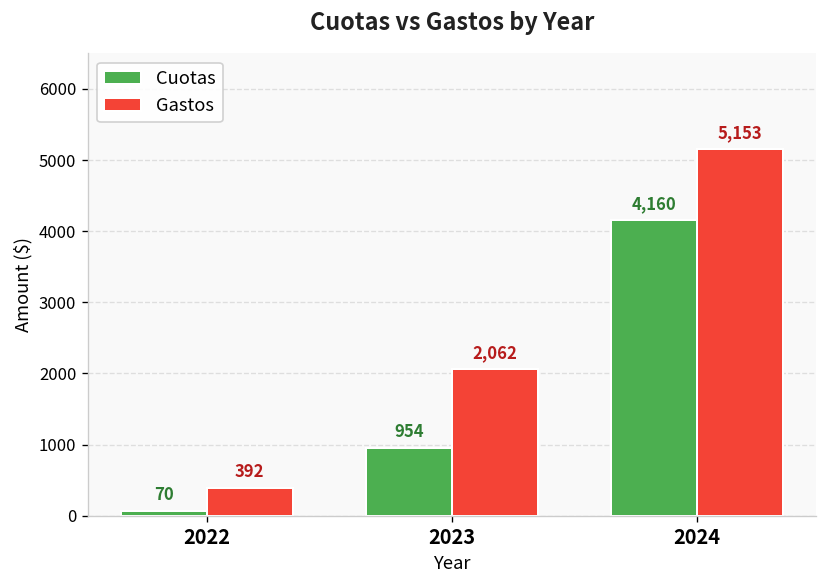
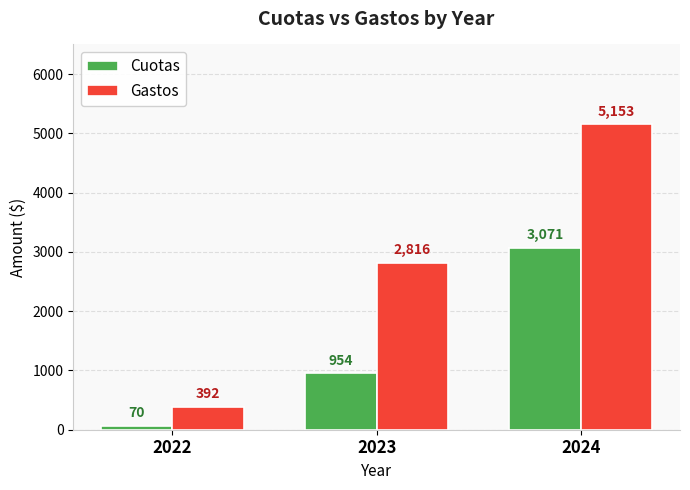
Gastos, 2023: 2,062 -> 2,816
Cuotas, 2024: 4,160 -> 3,071
